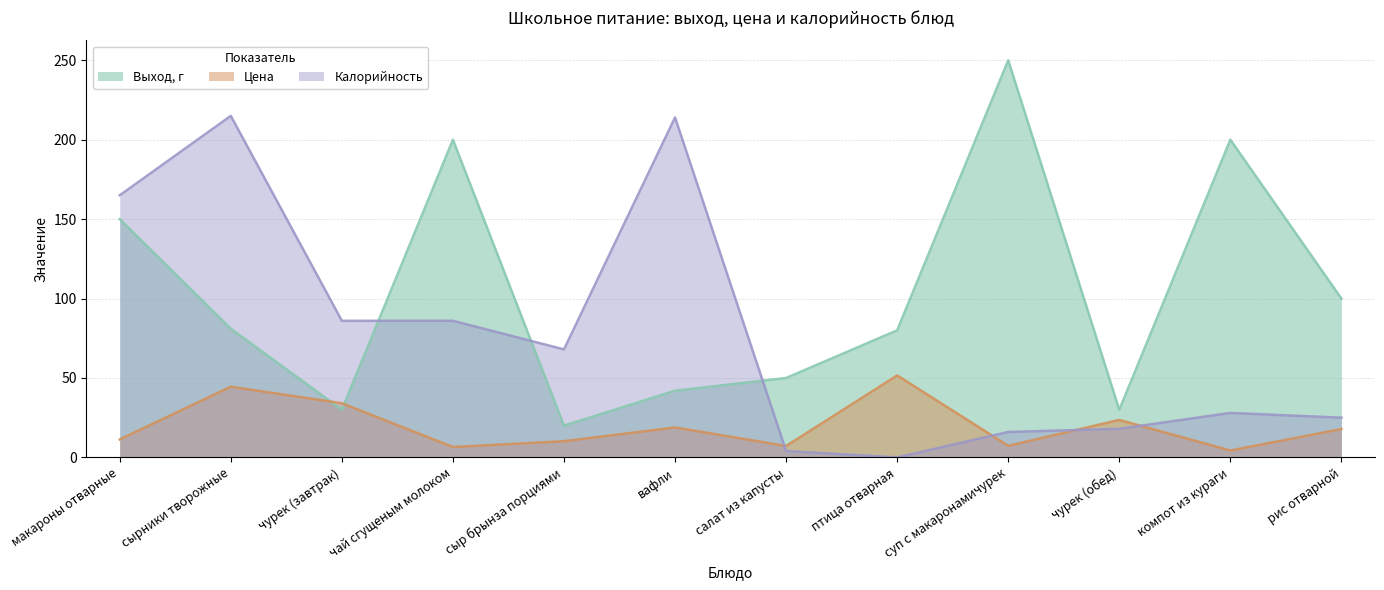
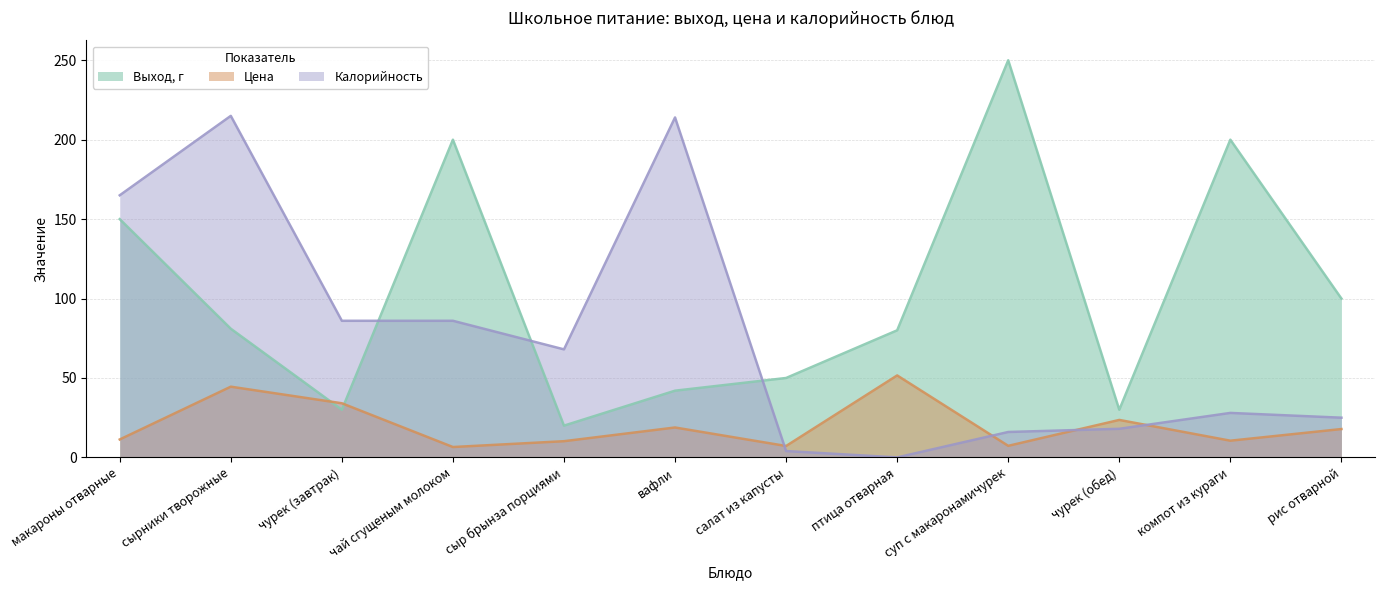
Цена, компот из кураги: 4 -> 11
